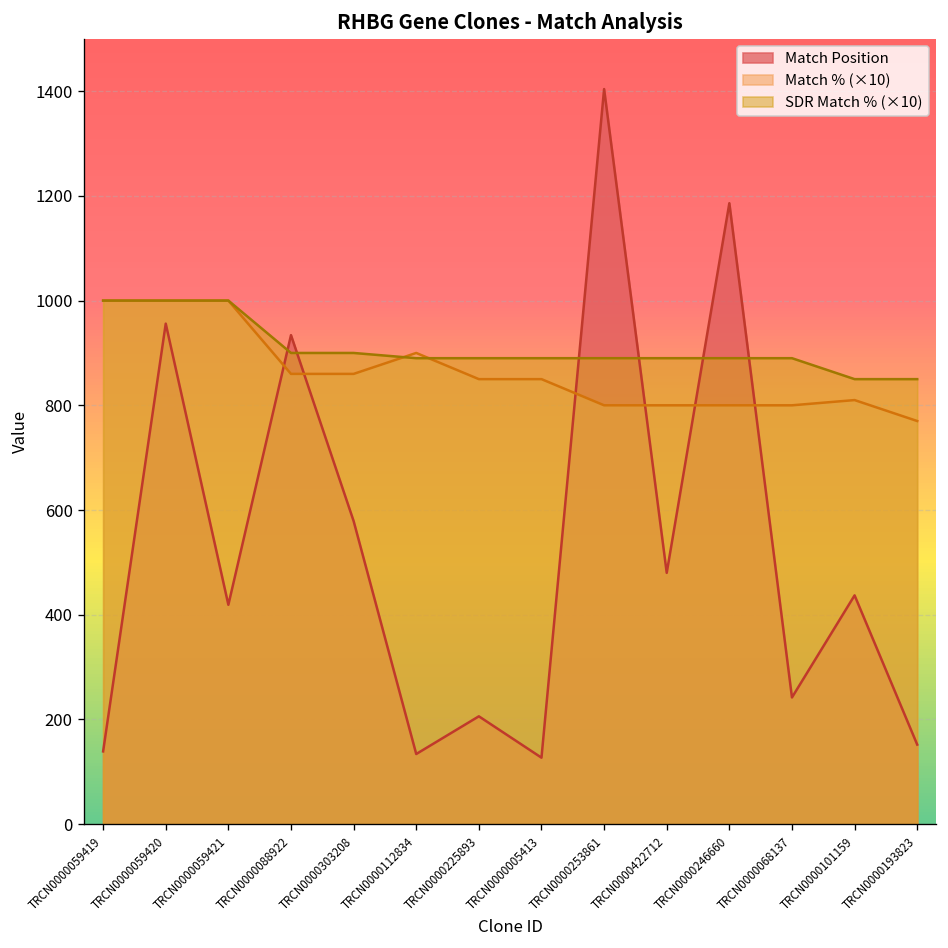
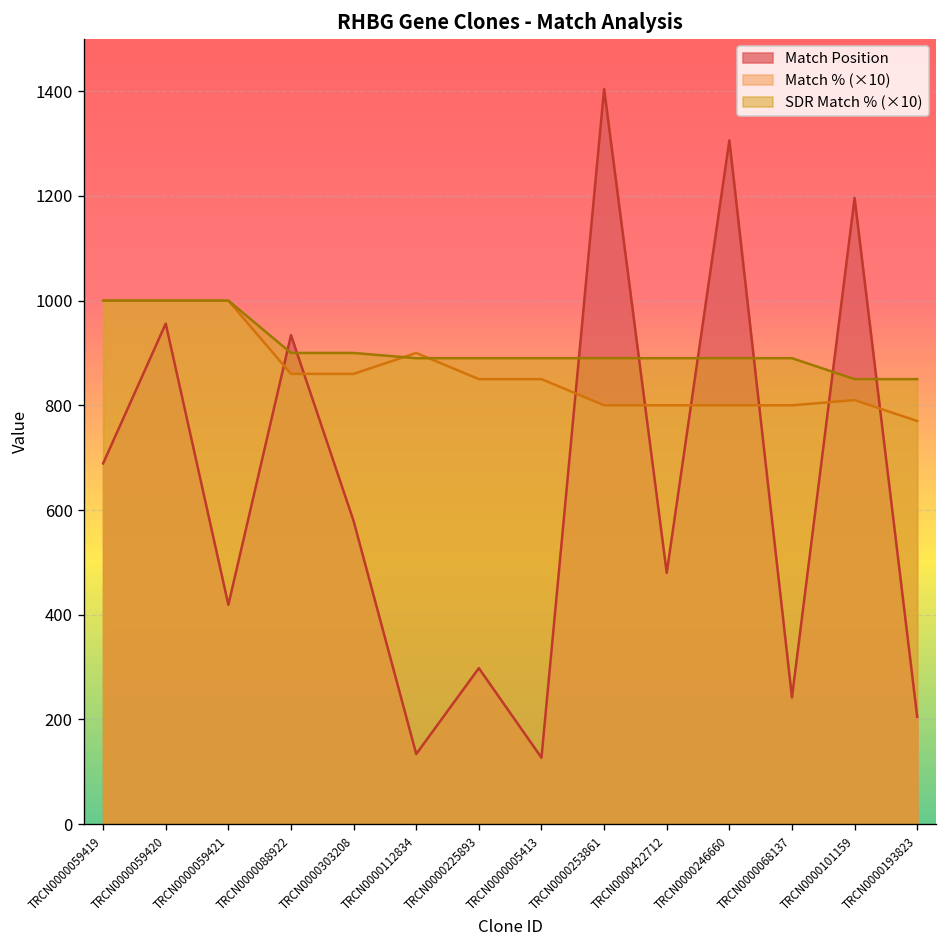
Match Position, TRCN0000059419: 140 -> 690
Match Position, TRCN0000225893: 210 -> 300
Match Position, TRCN0000246660: 1190 -> 1310
Match Position, TRCN0000101159: 440 -> 1200
Match Position, TRCN0000193823: 150 -> 210
